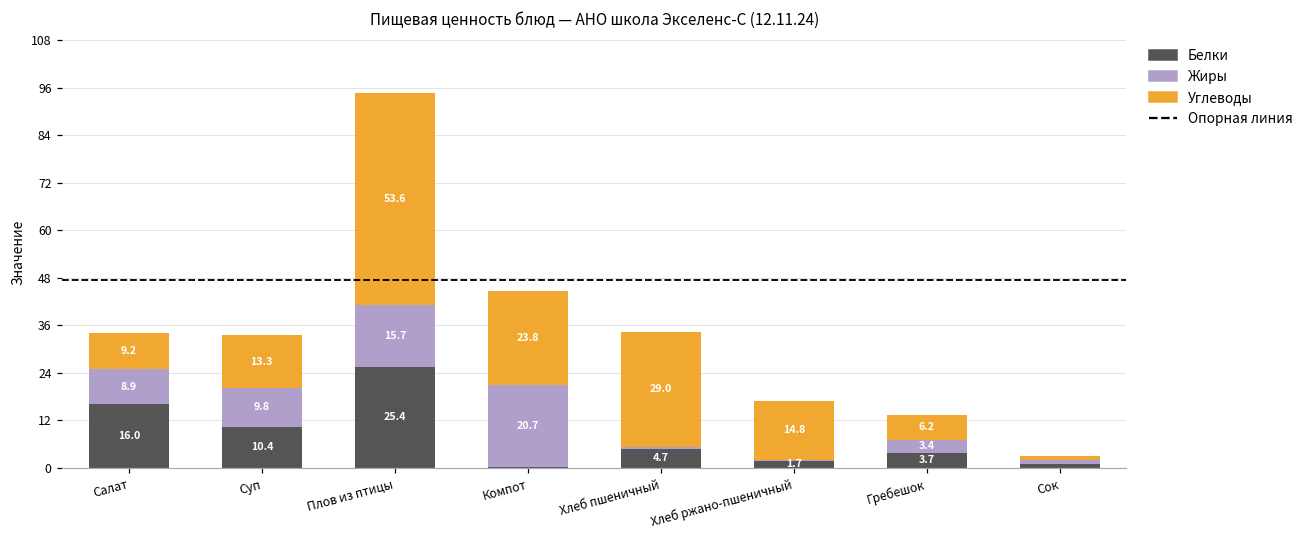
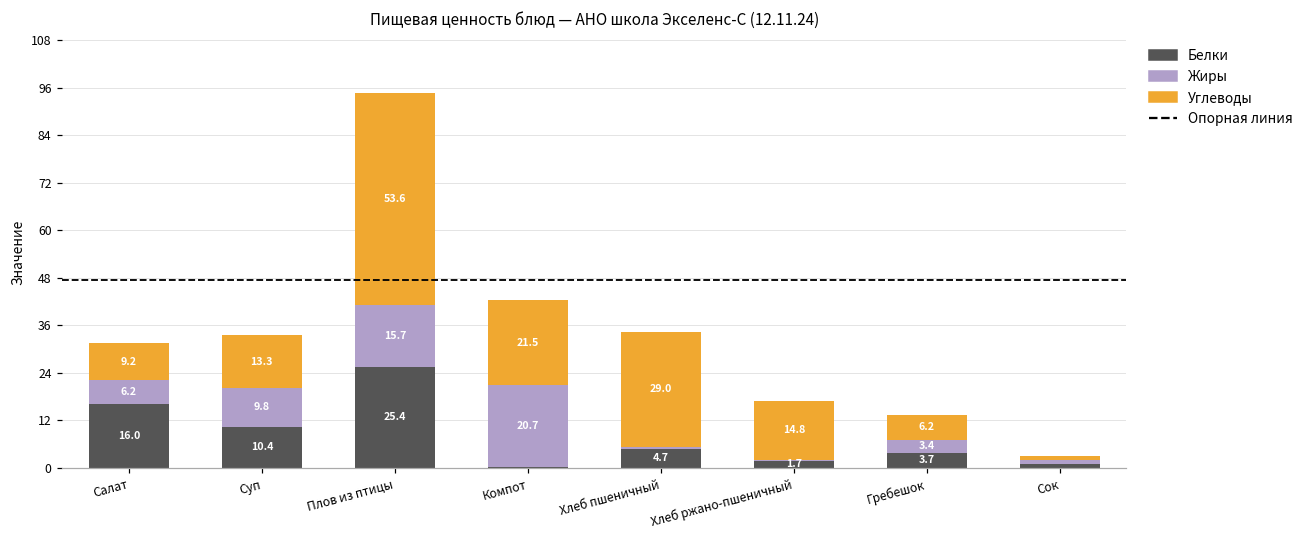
Жиры, Салат: 8.9 -> 6.2
Углеводы, Компот: 23.8 -> 21.5
